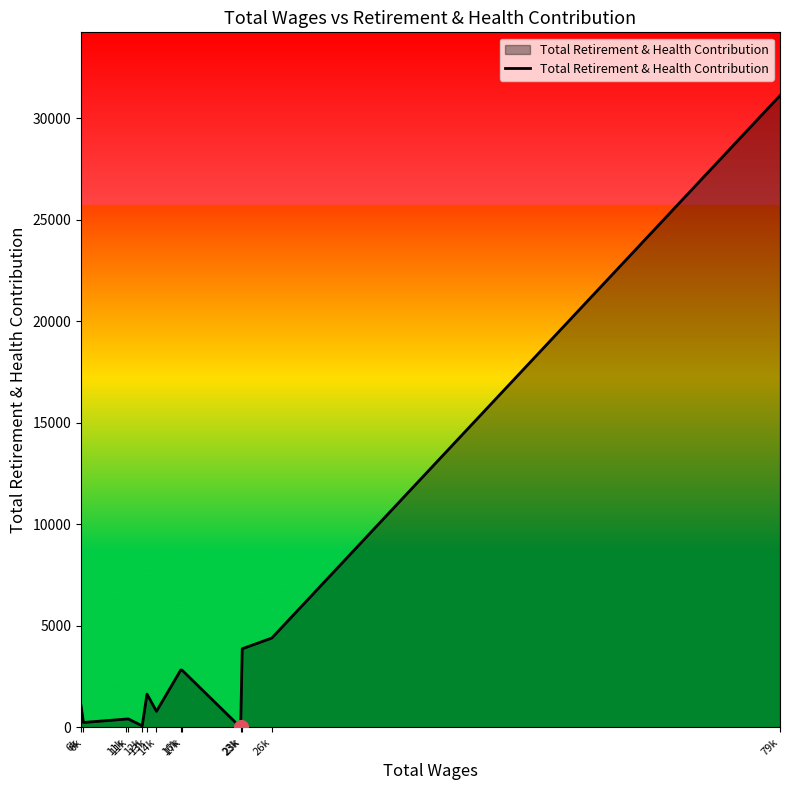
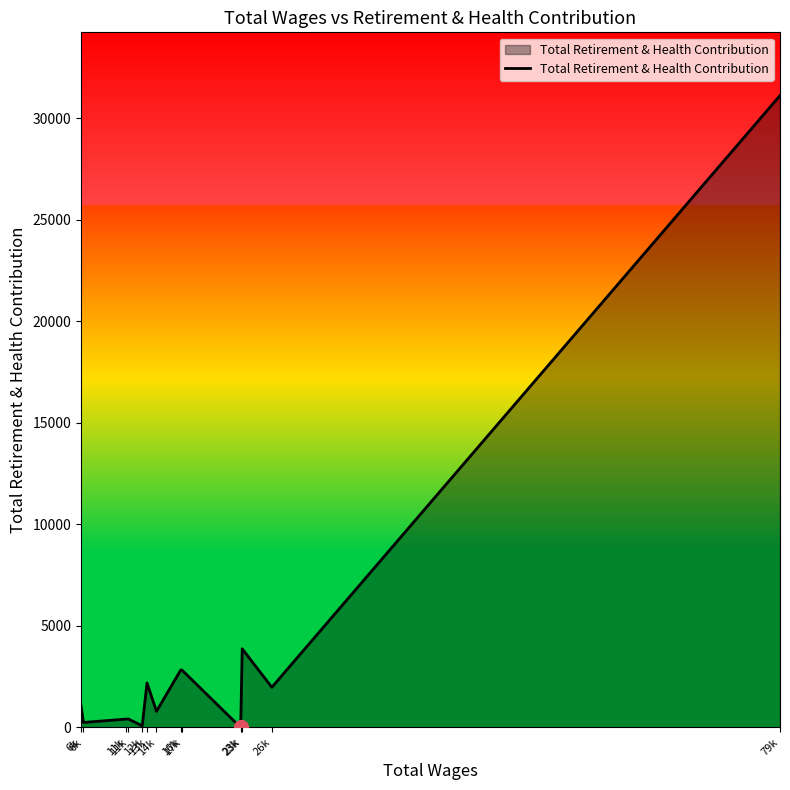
Total Retirement & Health Contribution, 13k: 1600 -> 2200
Total Retirement & Health Contribution, 26k: 4400 -> 2000
